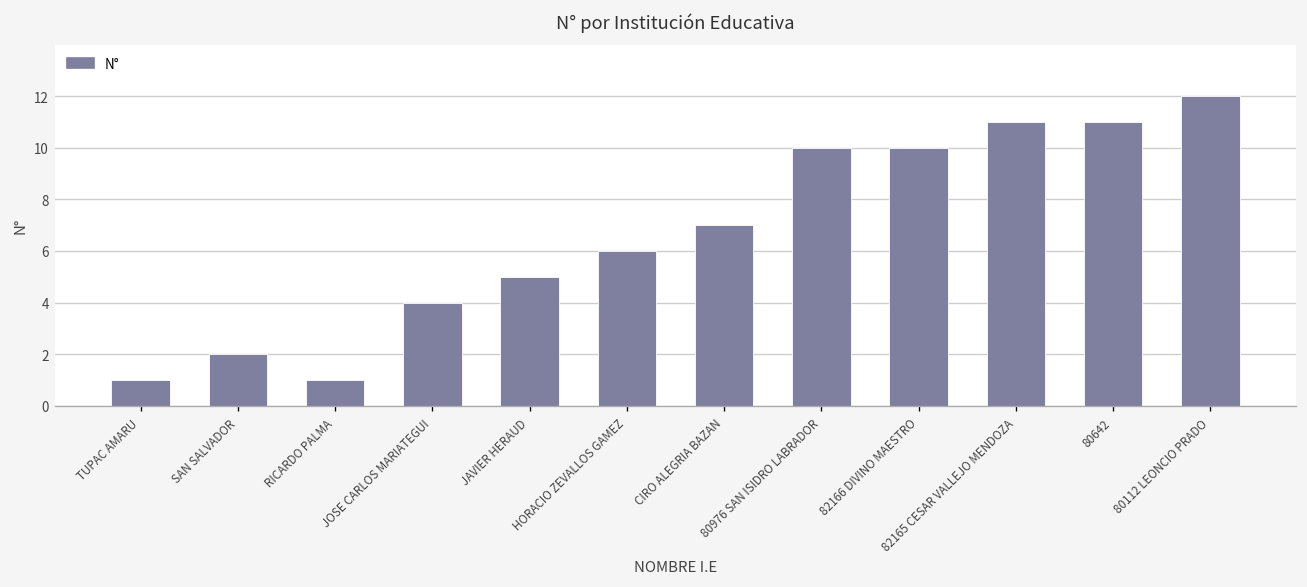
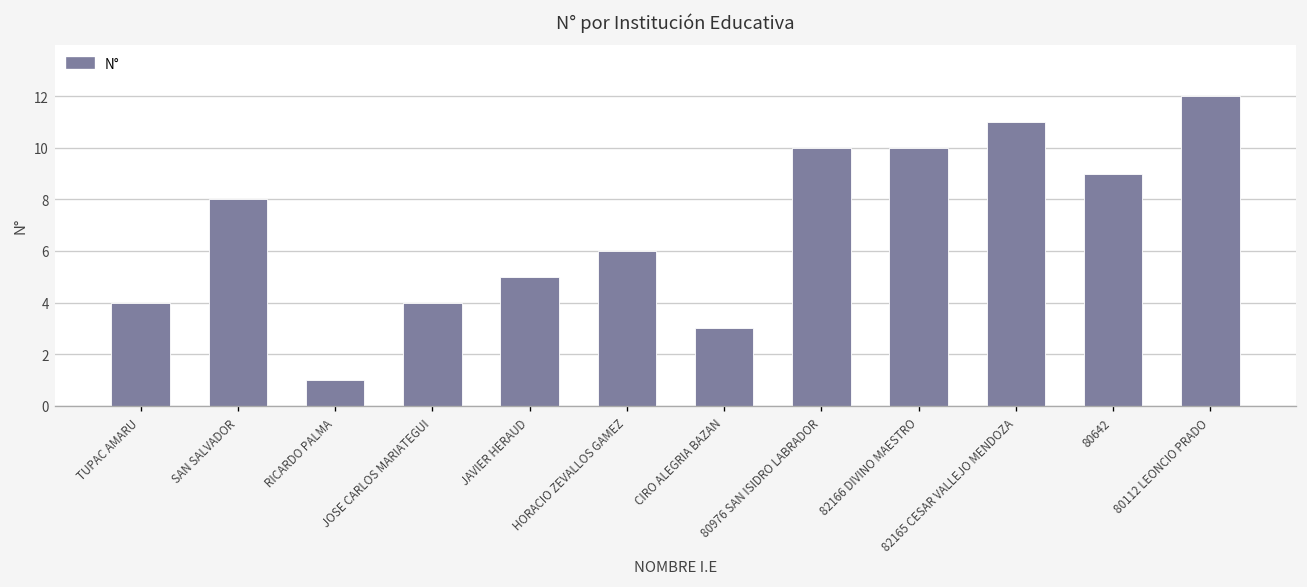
TUPAC AMARU: 1 -> 4
SAN SALVADOR: 2 -> 8
CIRO ALEGRIA BAZAN: 7 -> 3
80642: 11 -> 9
